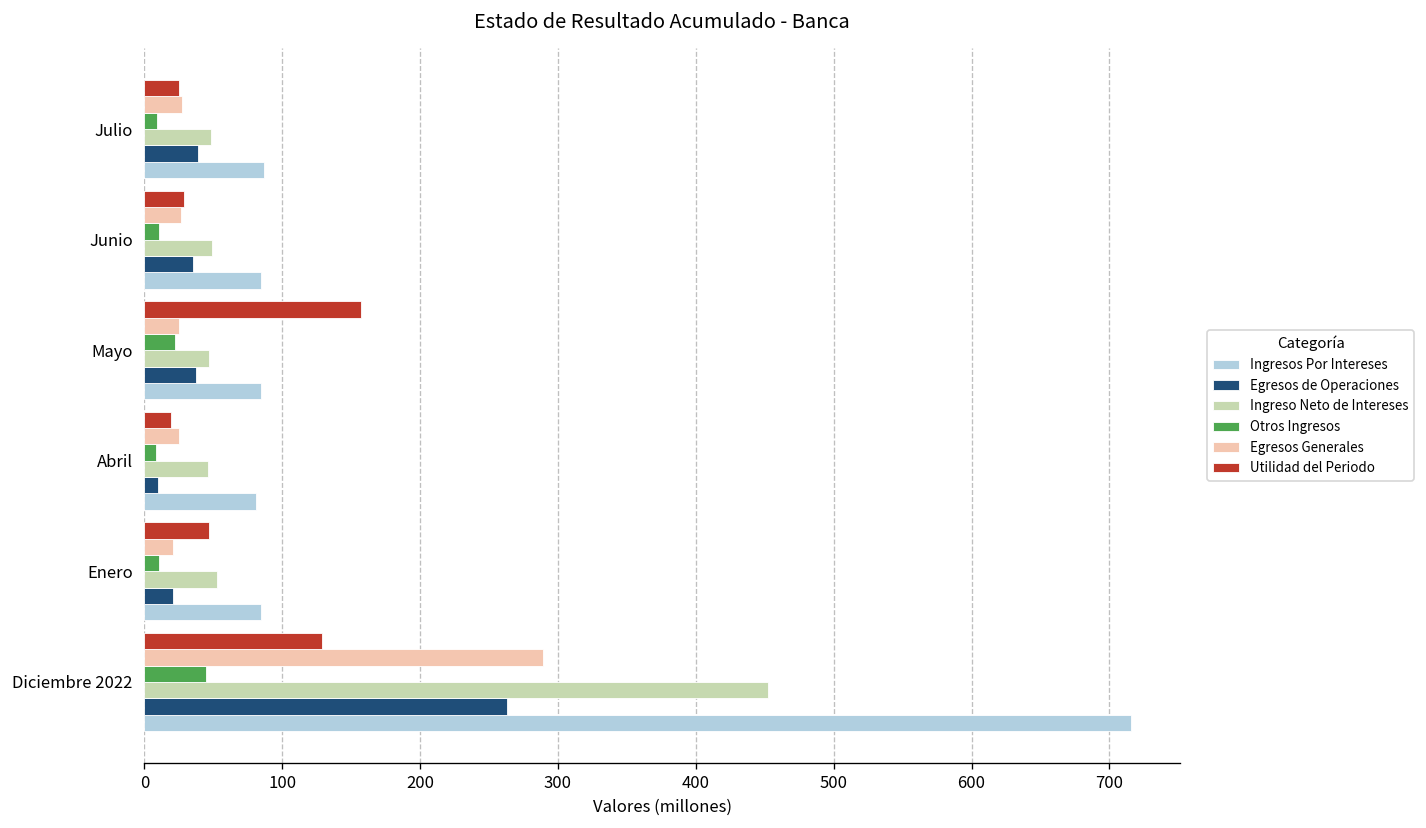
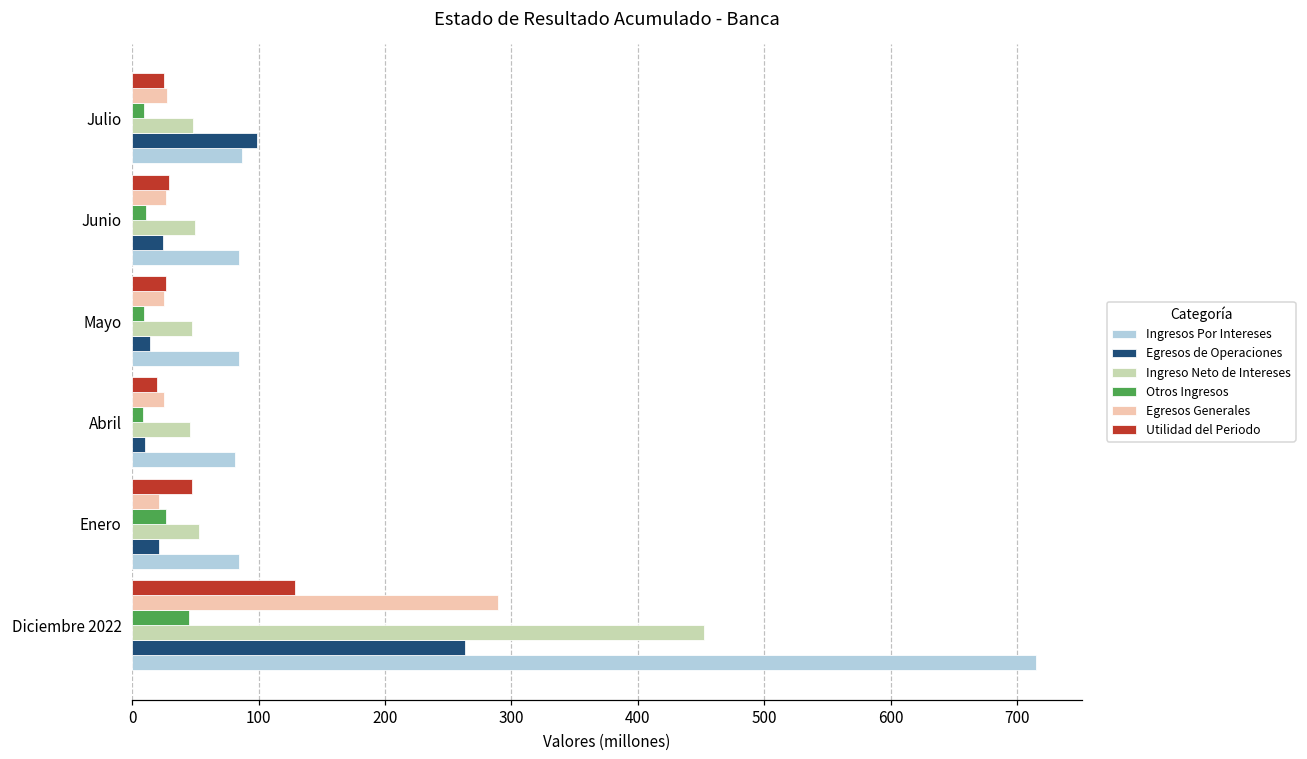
Egresos de Operaciones, Julio: 39 -> 98
Egresos de Operaciones, Junio: 35 -> 24
Utilidad del Periodo, Mayo: 157 -> 27
Otros Ingresos, Mayo: 22 -> 10
Egresos de Operaciones, Mayo: 38 -> 14
Otros Ingresos, Enero: 10 -> 27
